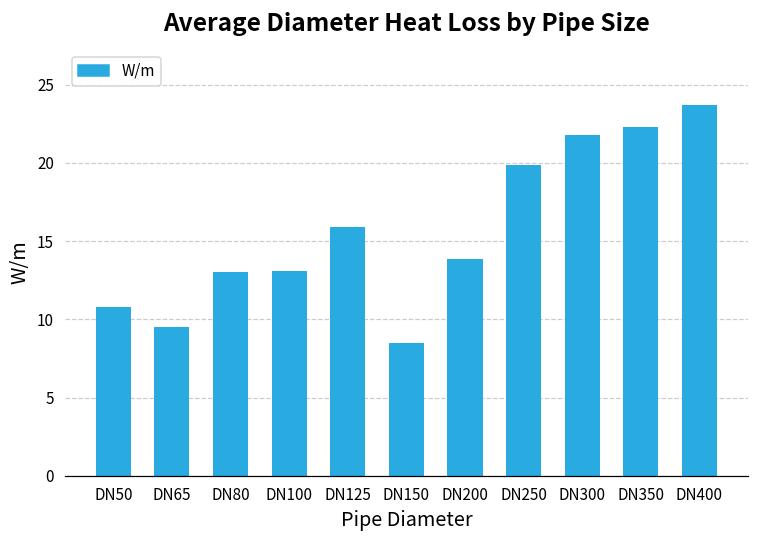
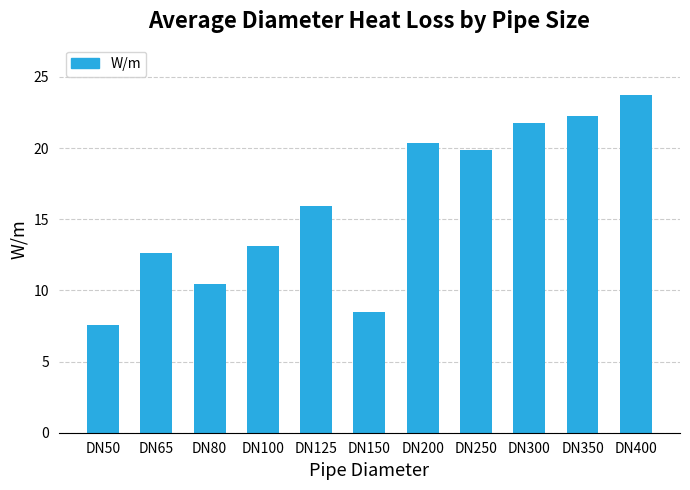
DN50: 10.8 -> 7.6
DN65: 9.5 -> 12.6
DN80: 13.0 -> 10.5
DN200: 13.9 -> 20.4
